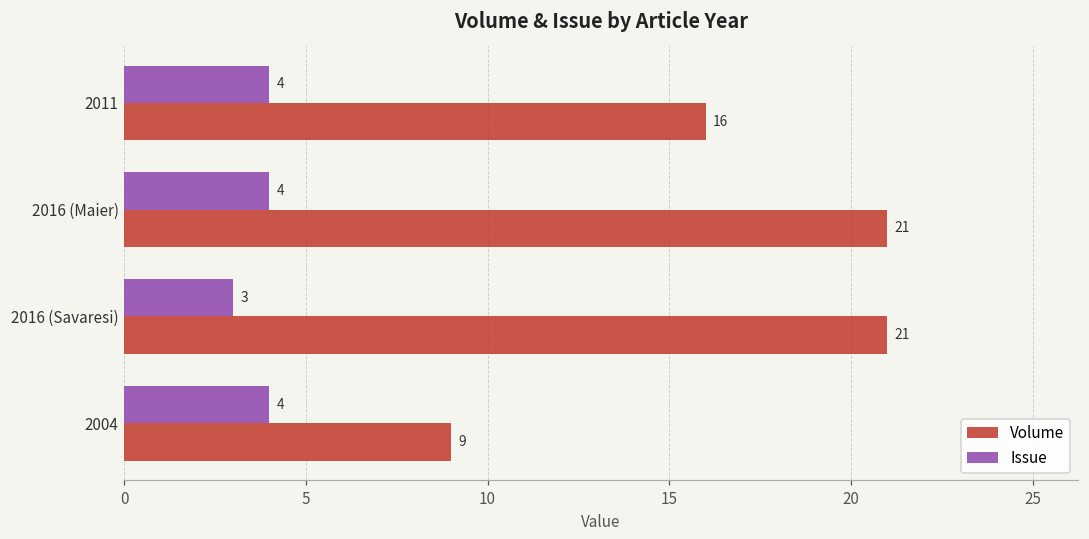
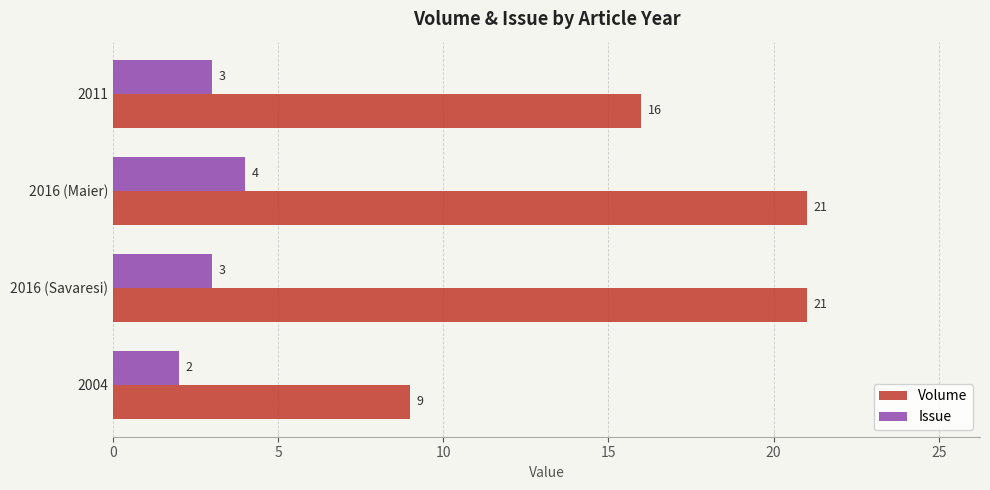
Issue, 2011: 4 -> 3
Issue, 2004: 4 -> 2
